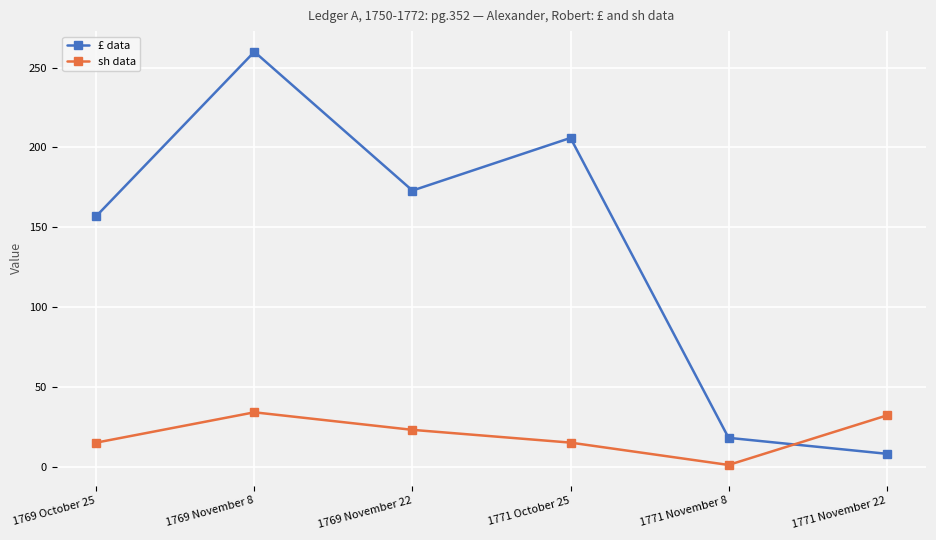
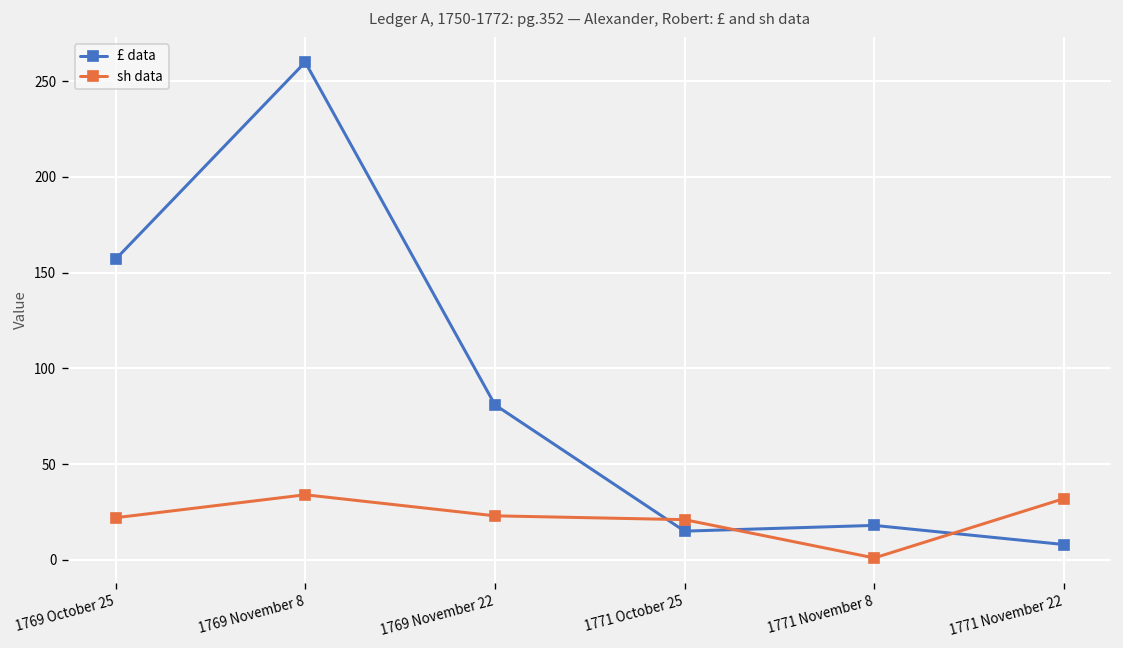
sh data, 1769 October 25: 15 -> 22
£ data, 1769 November 22: 173 -> 81
£ data, 1771 October 25: 206 -> 15
sh data, 1771 October 25: 15 -> 21
